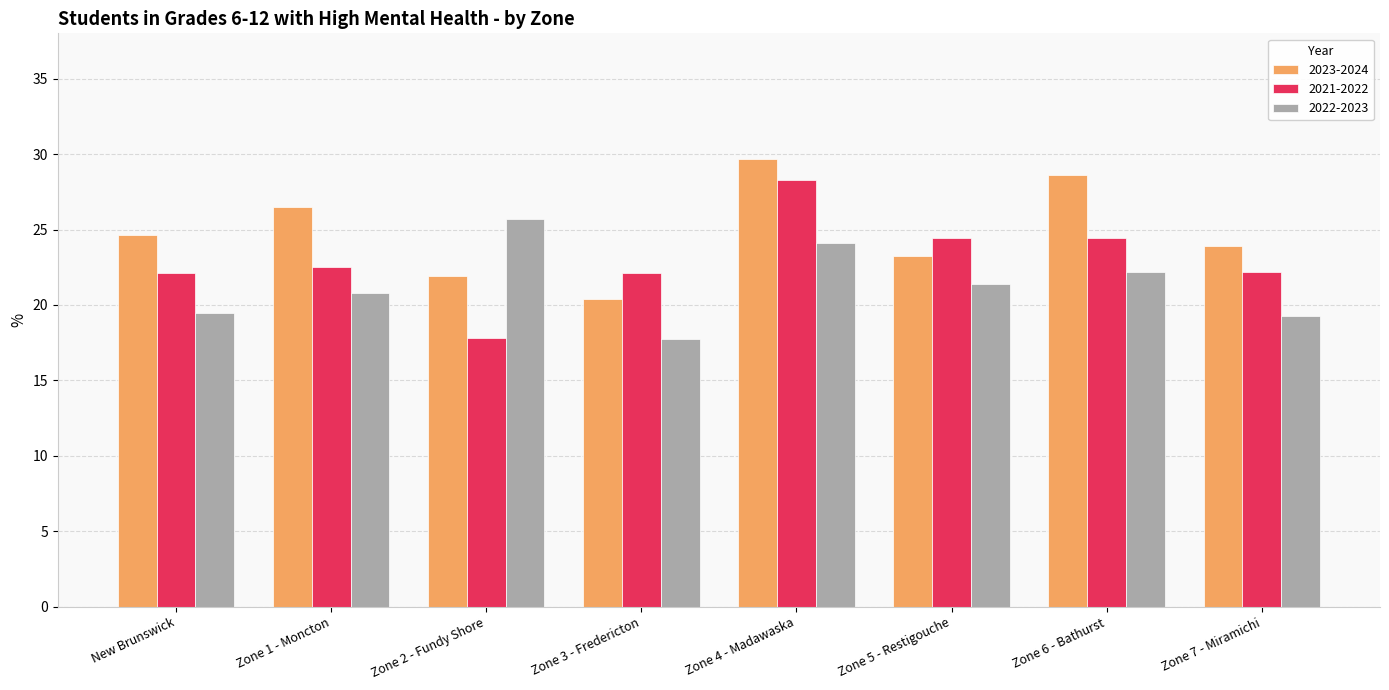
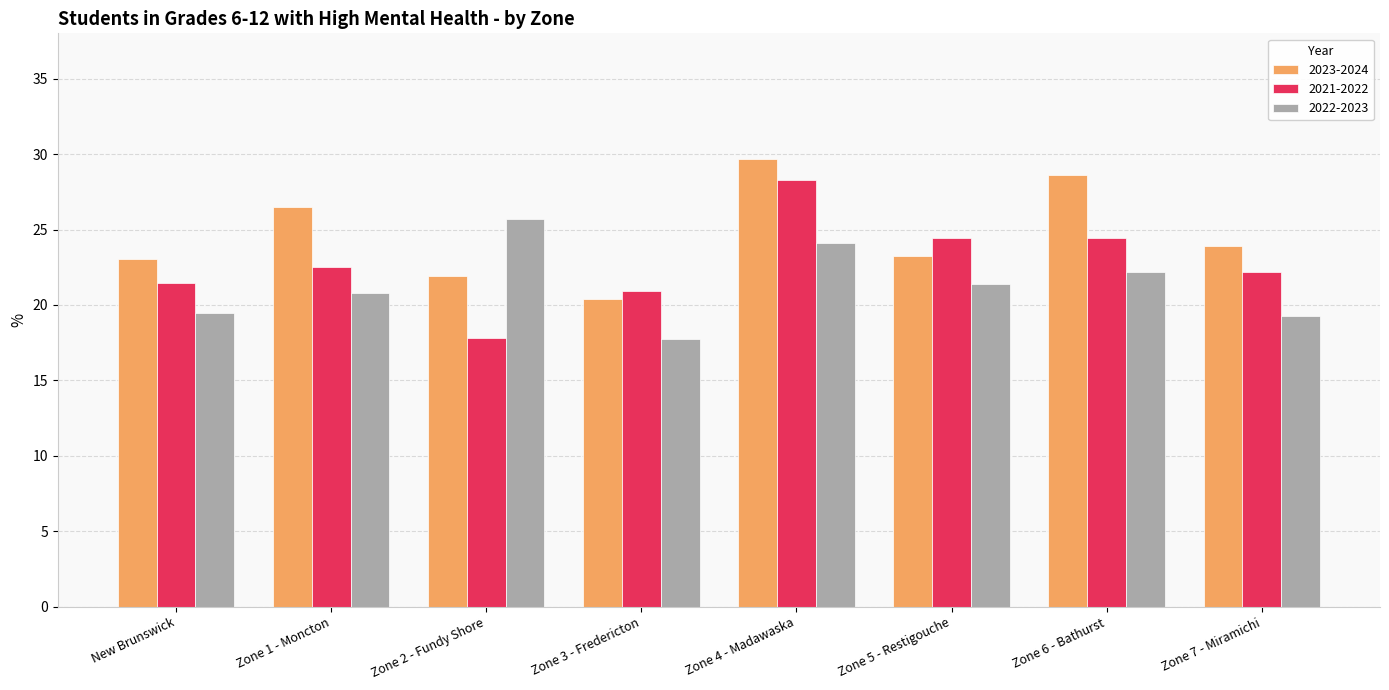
2023-2024, New Brunswick: 24.6 -> 23.1
2021-2022, New Brunswick: 22.1 -> 21.4
2021-2022, Zone 3 - Fredericton: 22.1 -> 20.9
